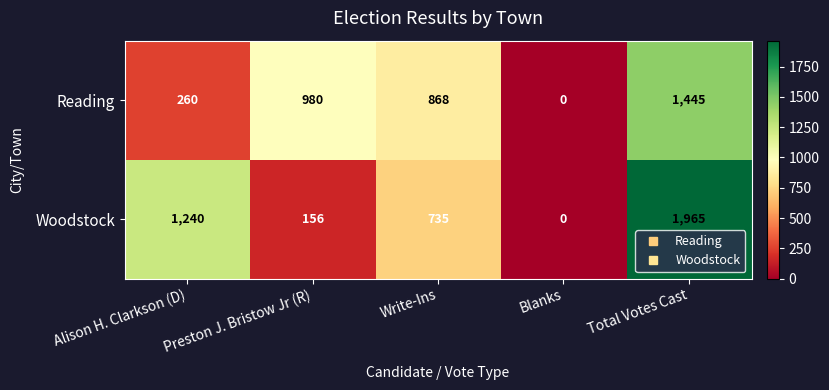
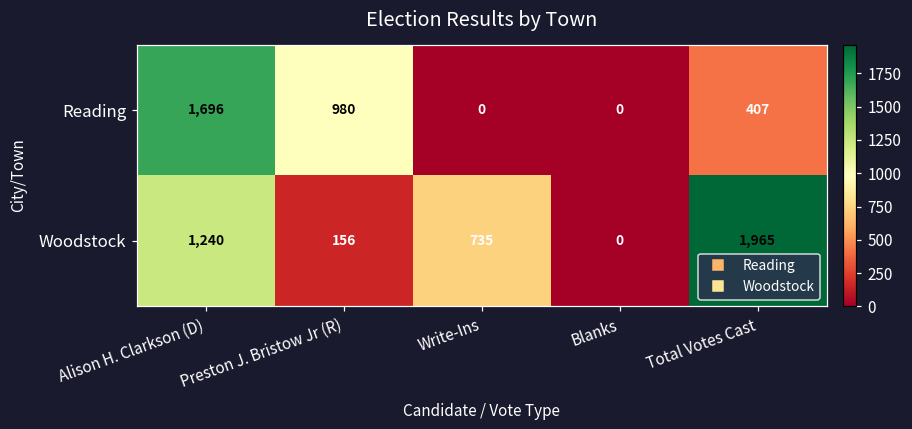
Reading, Alison H. Clarkson (D): 260 -> 1,696
Reading, Write-Ins: 868 -> 0
Reading, Total Votes Cast: 1,445 -> 407
